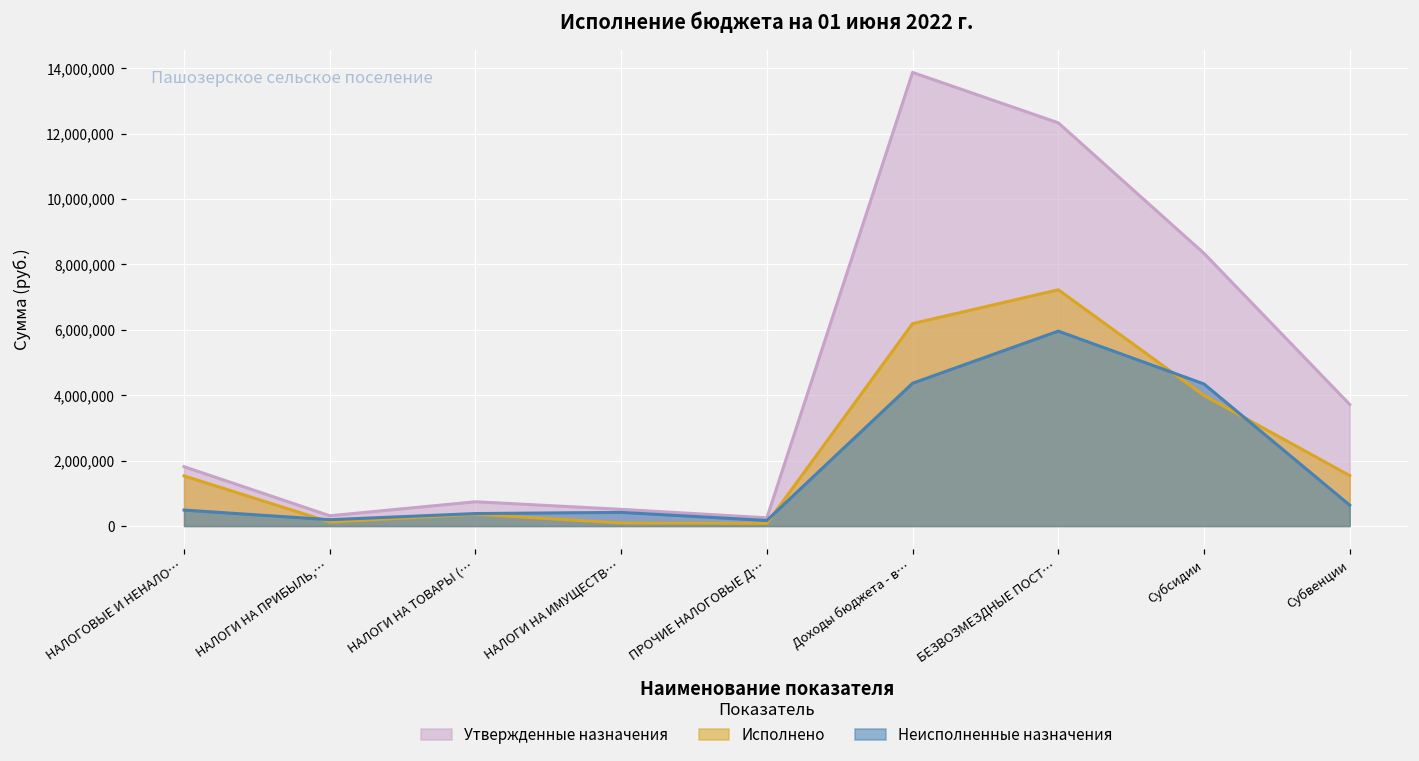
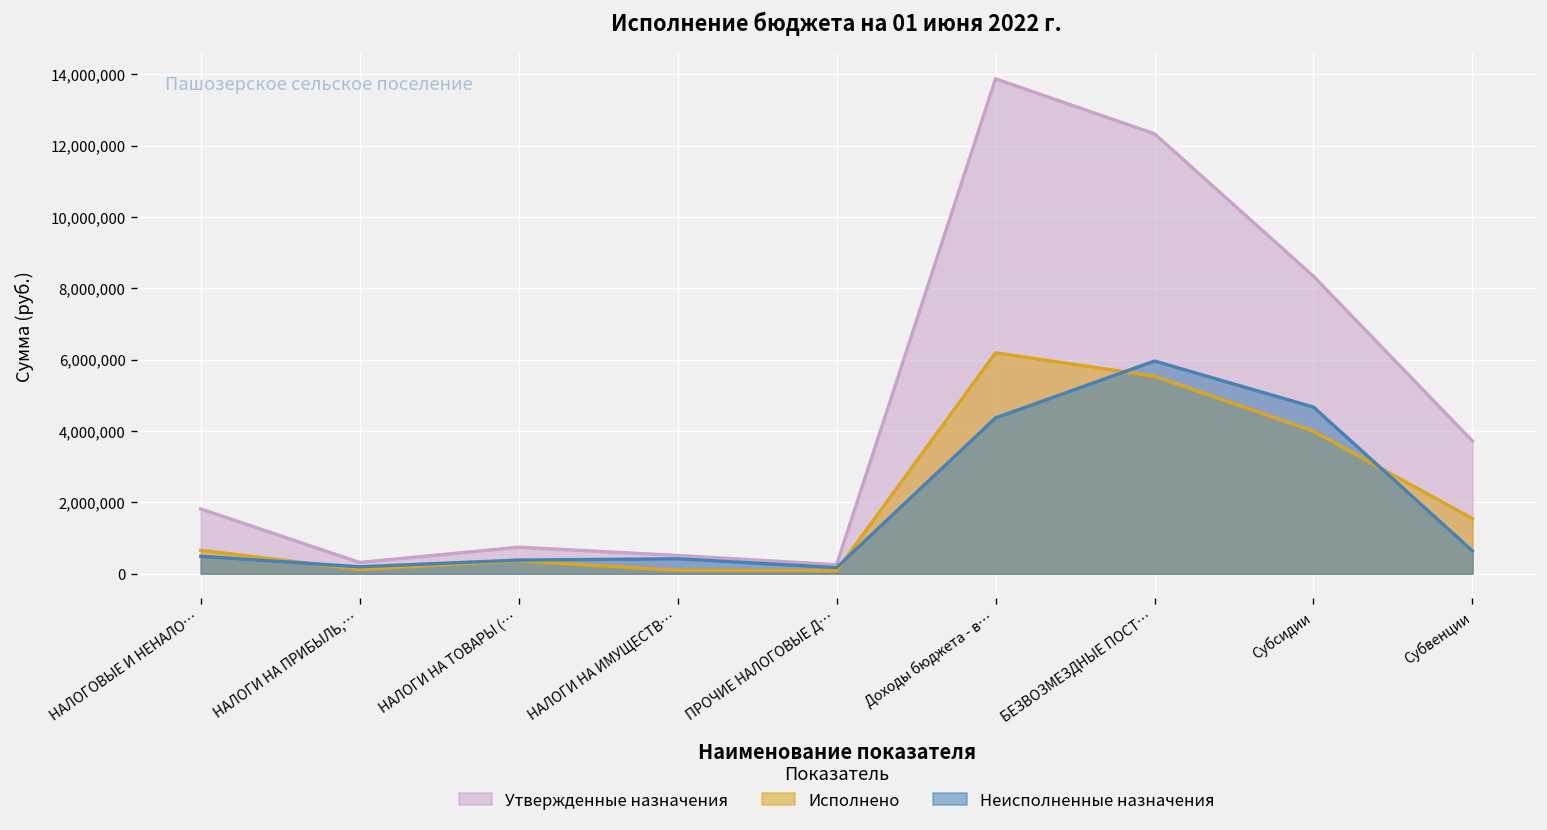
Исполнено, НАЛОГОВЫЕ И НЕНАЛО…: 1,500,000 -> 700,000
Исполнено, БЕЗВОЗМЕЗДНЫЕ ПОСТ…: 7,200,000 -> 5,500,000
Неисполненные назначения, Субсидии: 4,300,000 -> 4,700,000
